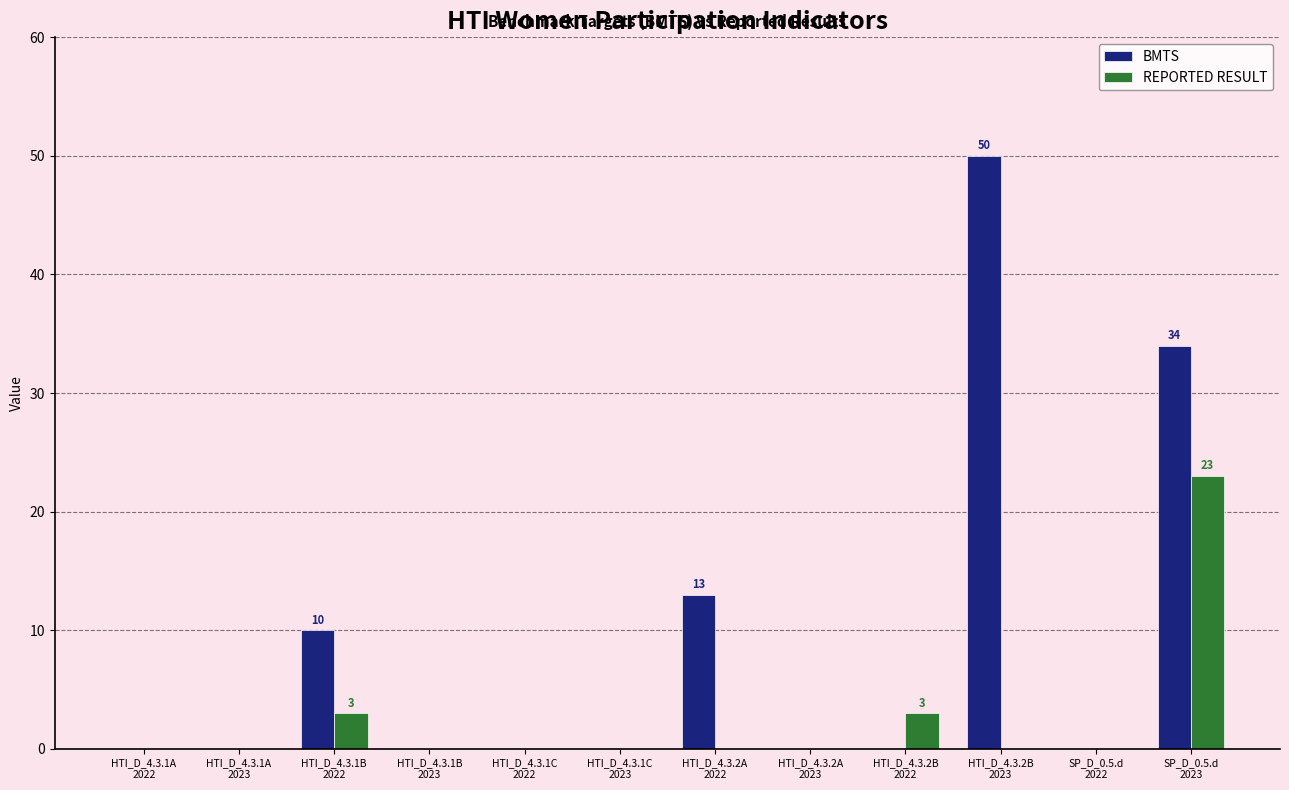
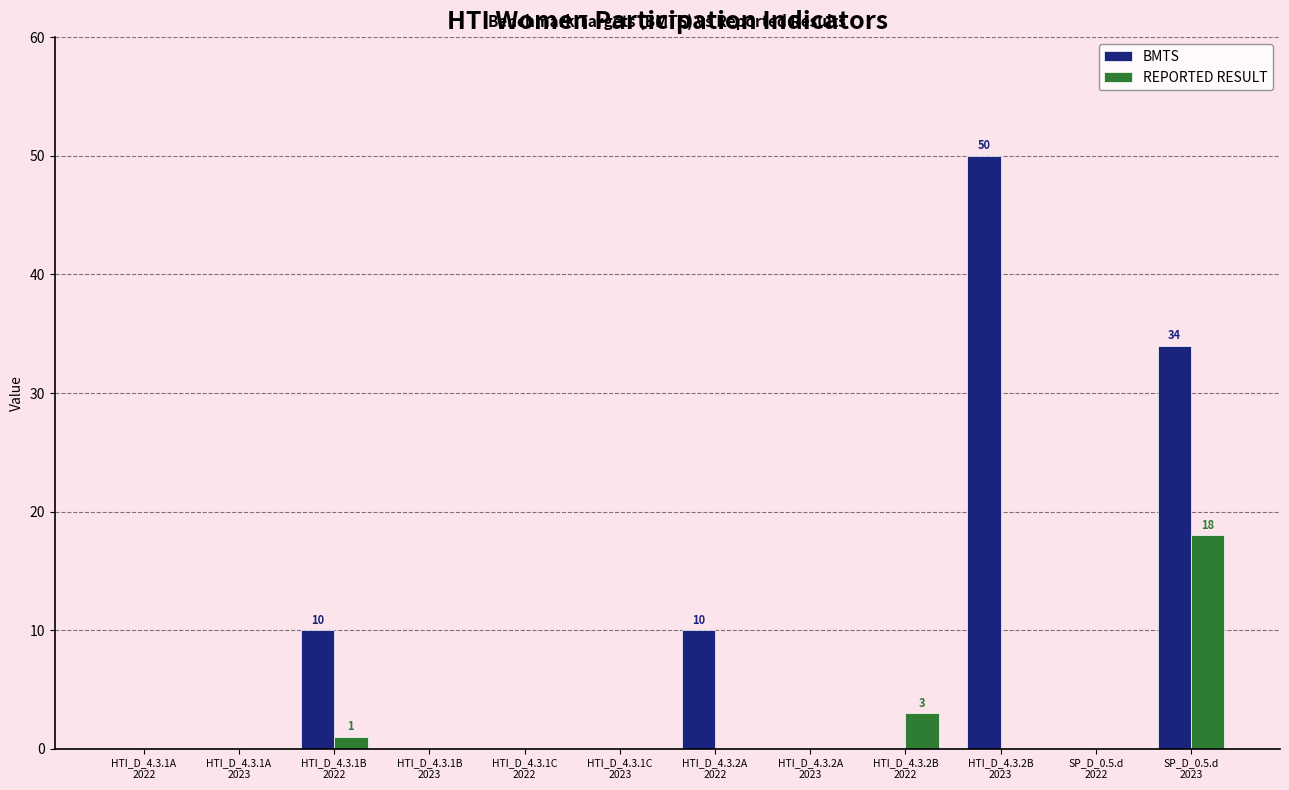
REPORTED RESULT, HTI_D_4.3.1B 2022: 3 -> 1
BMTS, HTI_D_4.3.2A 2022: 13 -> 10
REPORTED RESULT, SP_D_0.5.d 2023: 23 -> 18
